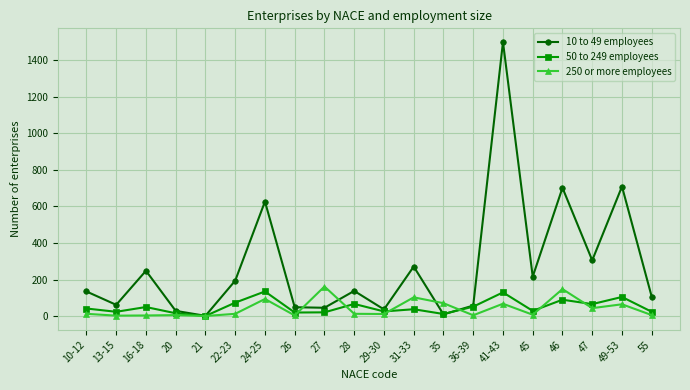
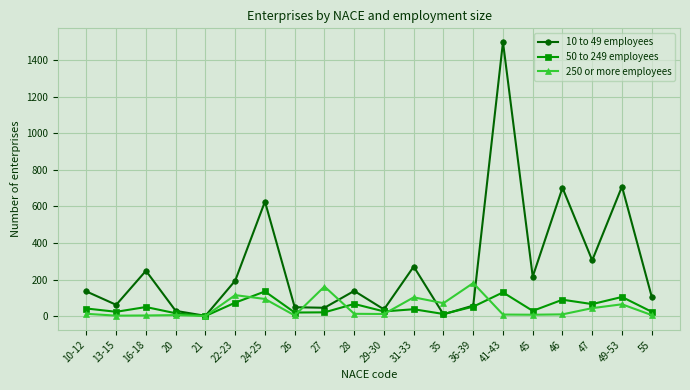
250 or more employees, 22-23: 10 -> 120
250 or more employees, 36-39: 10 -> 180
250 or more employees, 41-43: 70 -> 10
250 or more employees, 46: 150 -> 10
